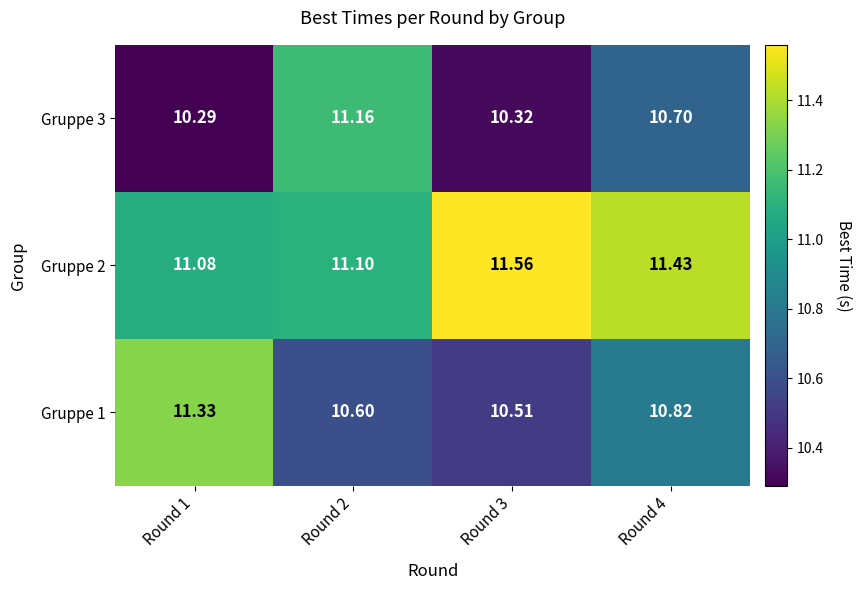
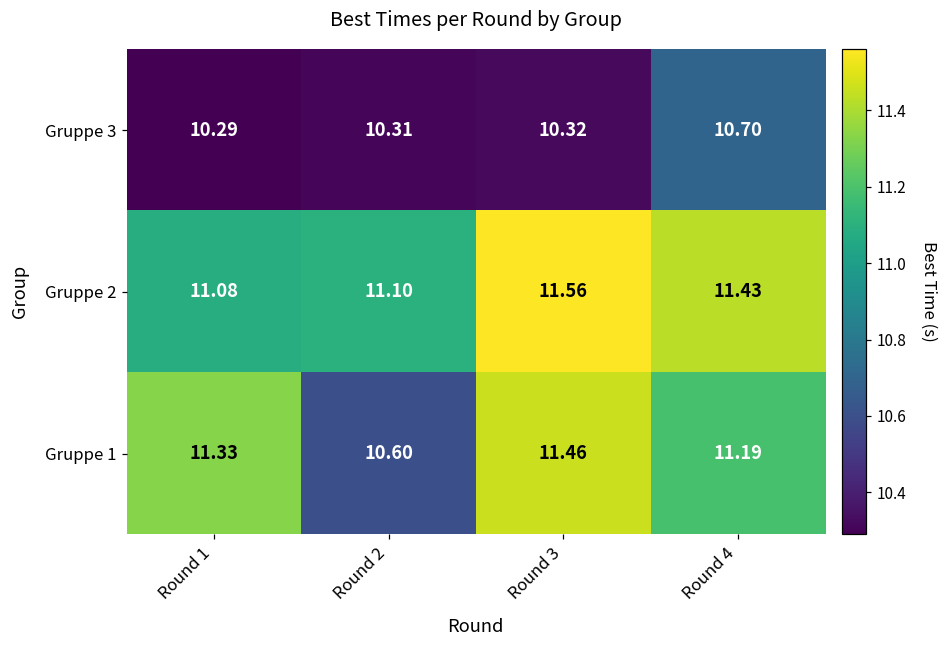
Gruppe 3, Round 2: 11.16 -> 10.31
Gruppe 1, Round 3: 10.51 -> 11.46
Gruppe 1, Round 4: 10.82 -> 11.19
